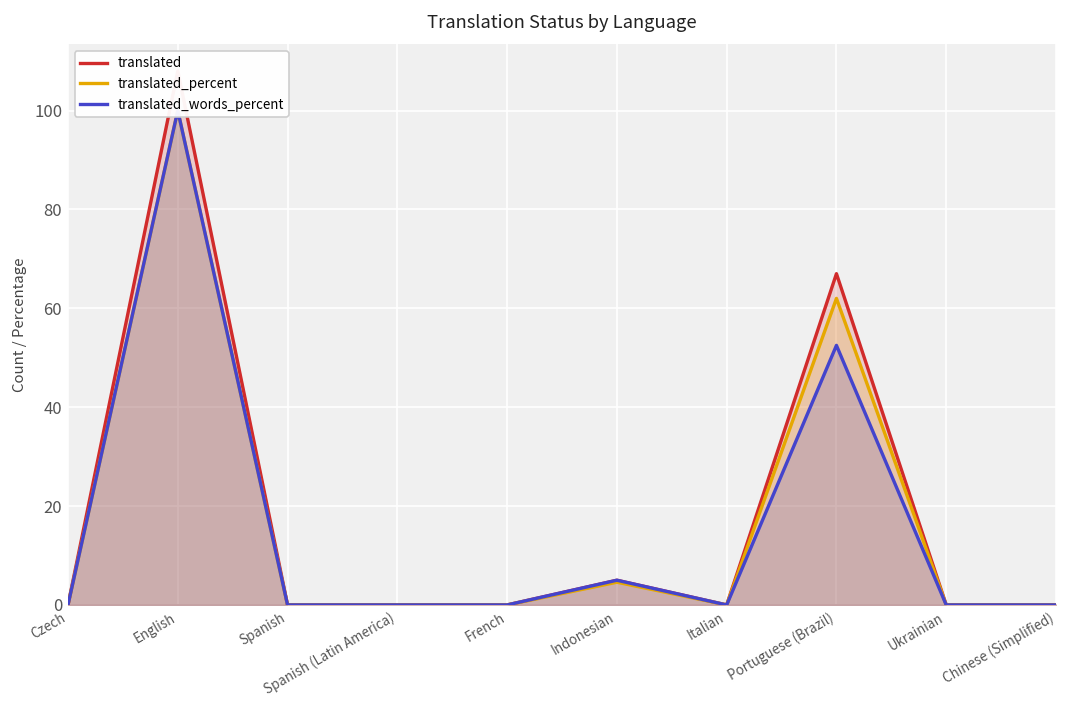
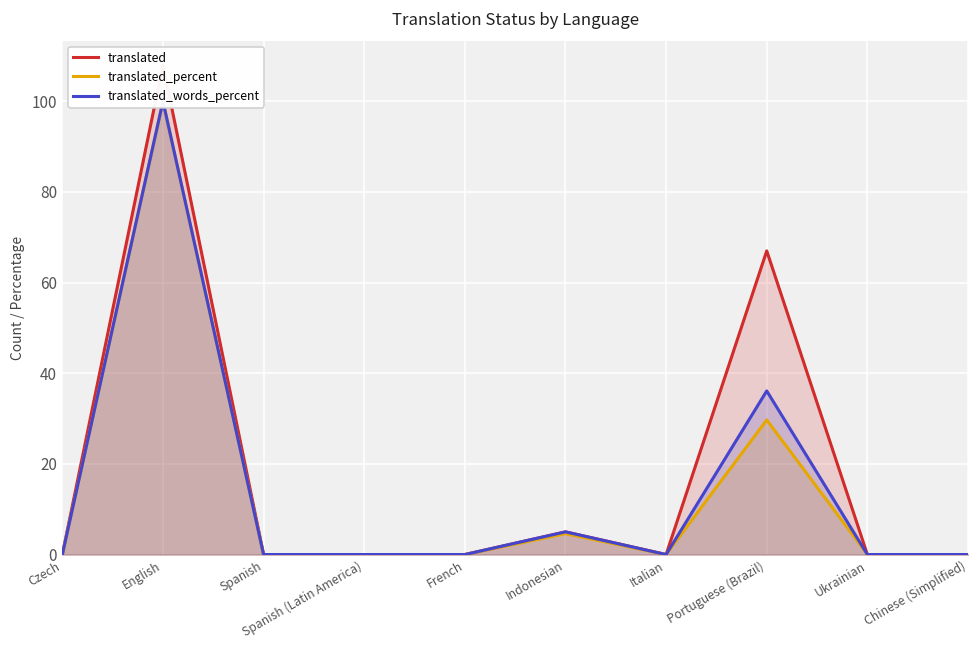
translated_percent, Portuguese (Brazil): 62 -> 30
translated_words_percent, Portuguese (Brazil): 53 -> 36
